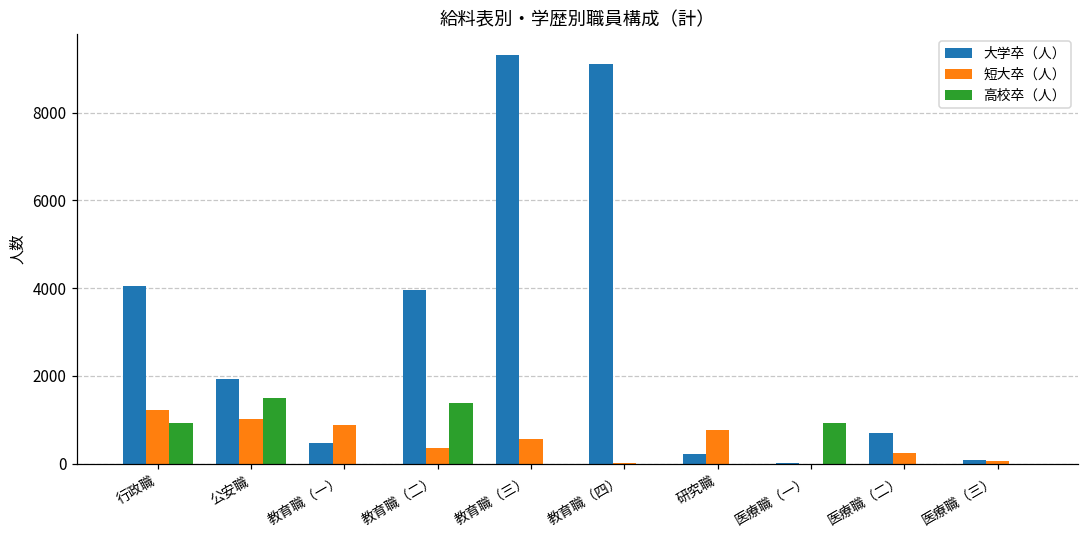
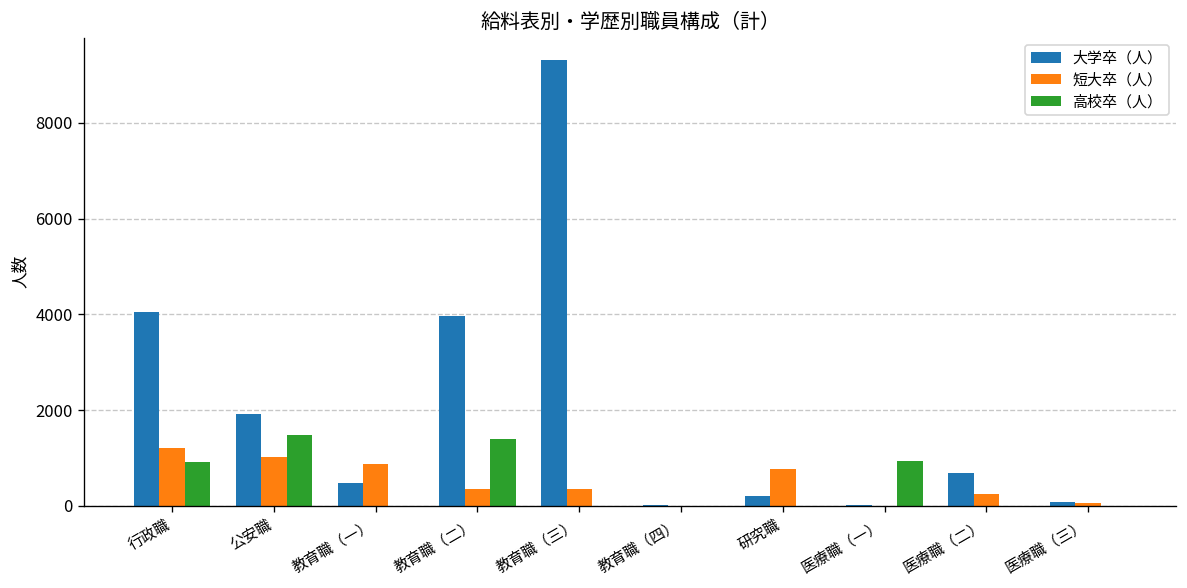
短大卒（人）, 教育職（三）: 600 -> 400
大学卒（人）, 教育職（四）: 9100 -> 0
